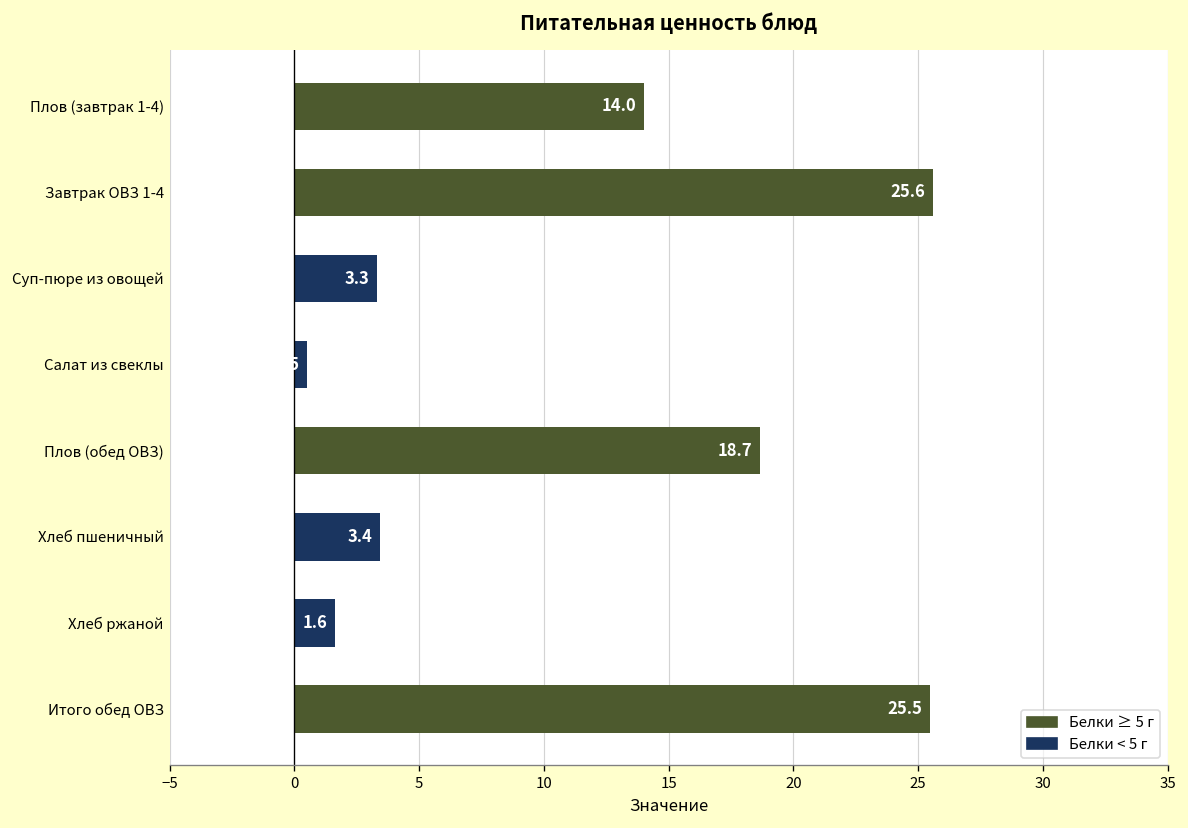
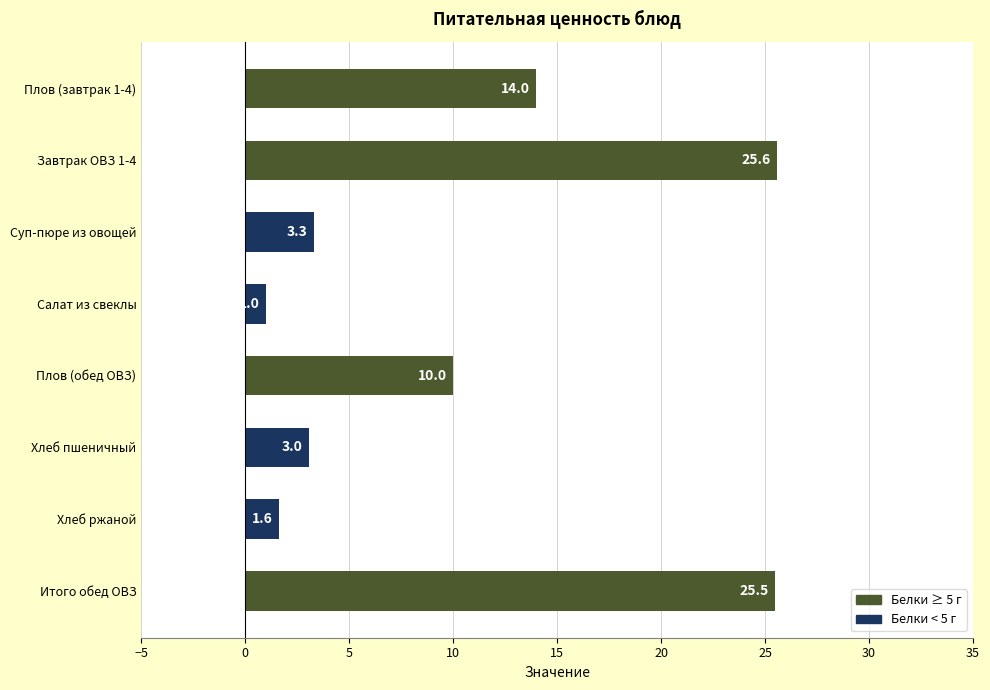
Салат из свеклы: 0.5 -> 1.0
Плов (обед ОВЗ): 18.7 -> 10.0
Хлеб пшеничный: 3.4 -> 3.0
